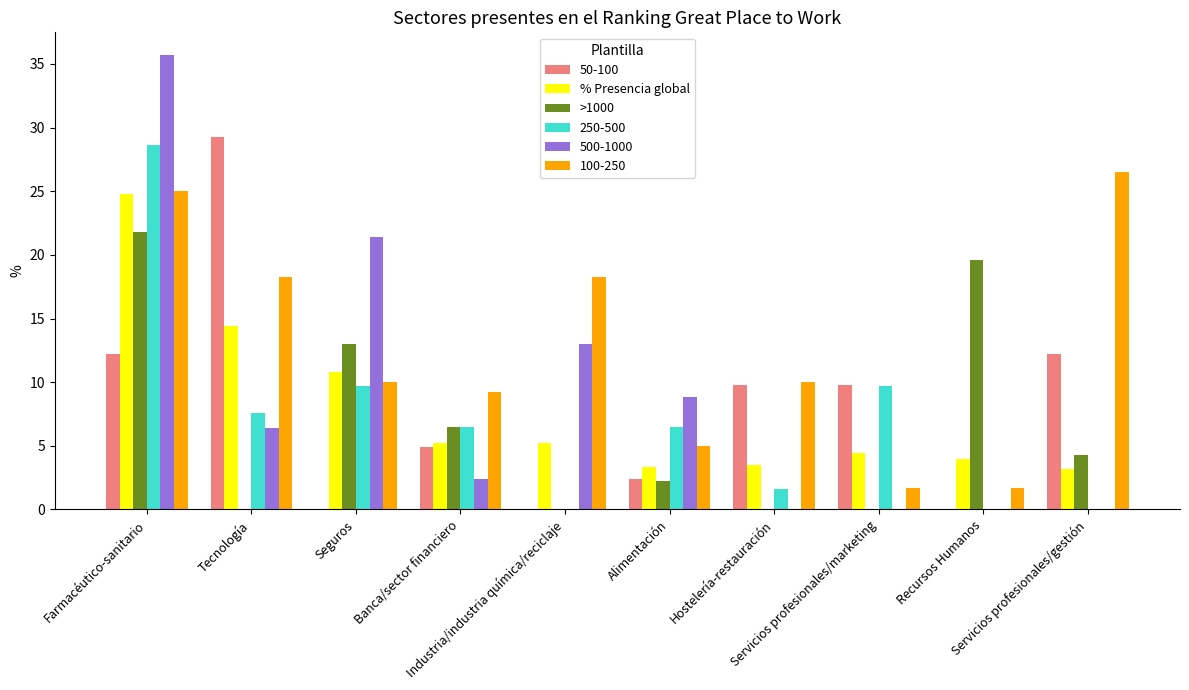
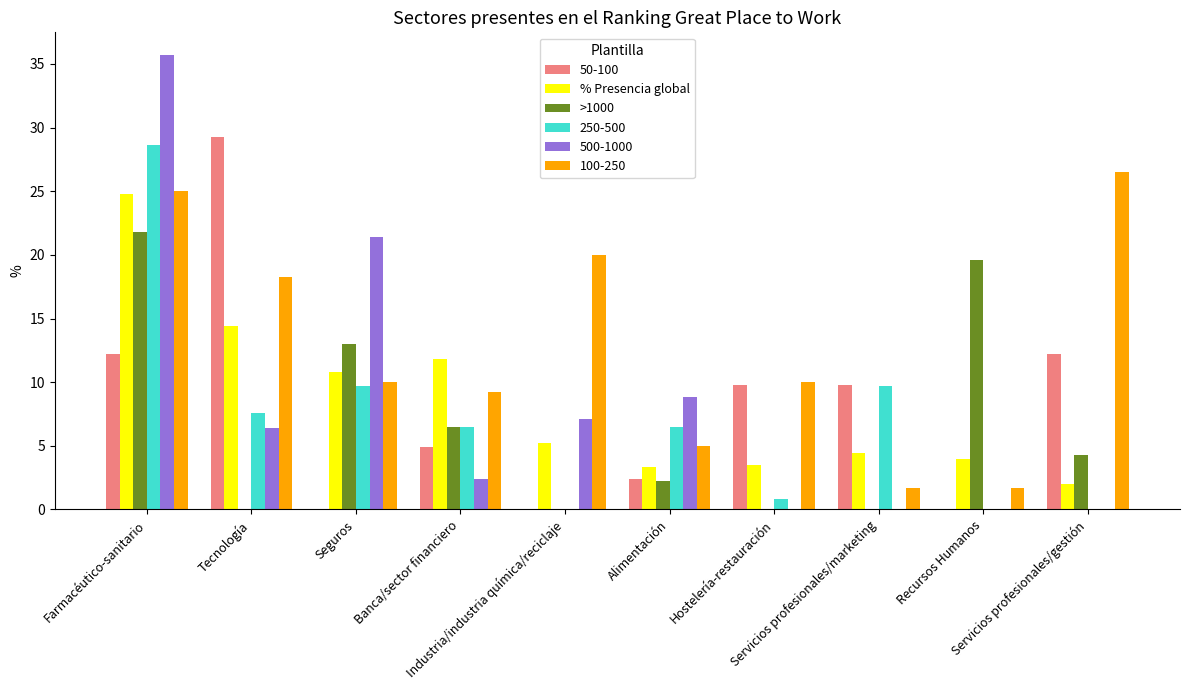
% Presencia global, Banca/sector financiero: 5.2 -> 11.8
500-1000, Industria/industria química/reciclaje: 13.0 -> 7.1
100-250, Industria/industria química/reciclaje: 18.3 -> 20.0
250-500, Hostelería-restauración: 1.6 -> 0.8
% Presencia global, Servicios profesionales/gestión: 3.2 -> 2.0
